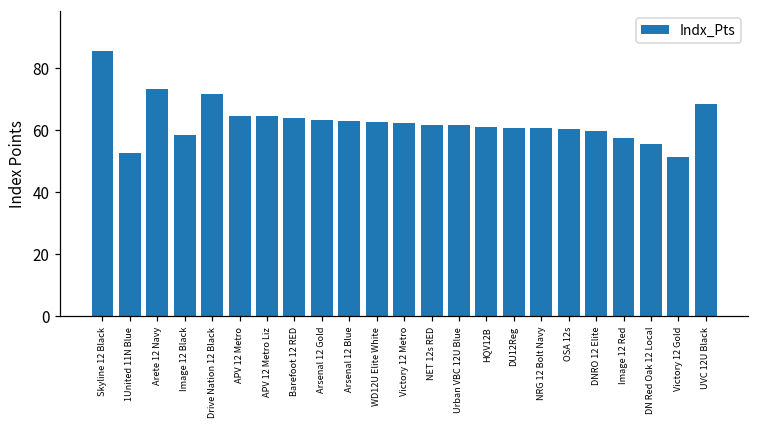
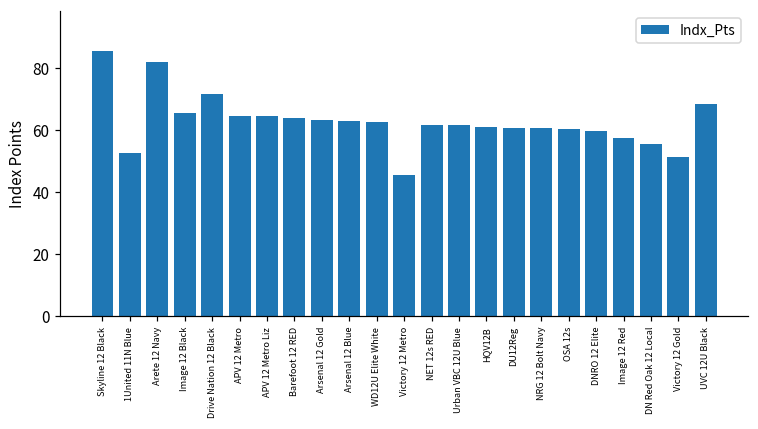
Arete 12 Navy: 73 -> 82
Image 12 Black: 59 -> 66
Victory 12 Metro: 62 -> 45
